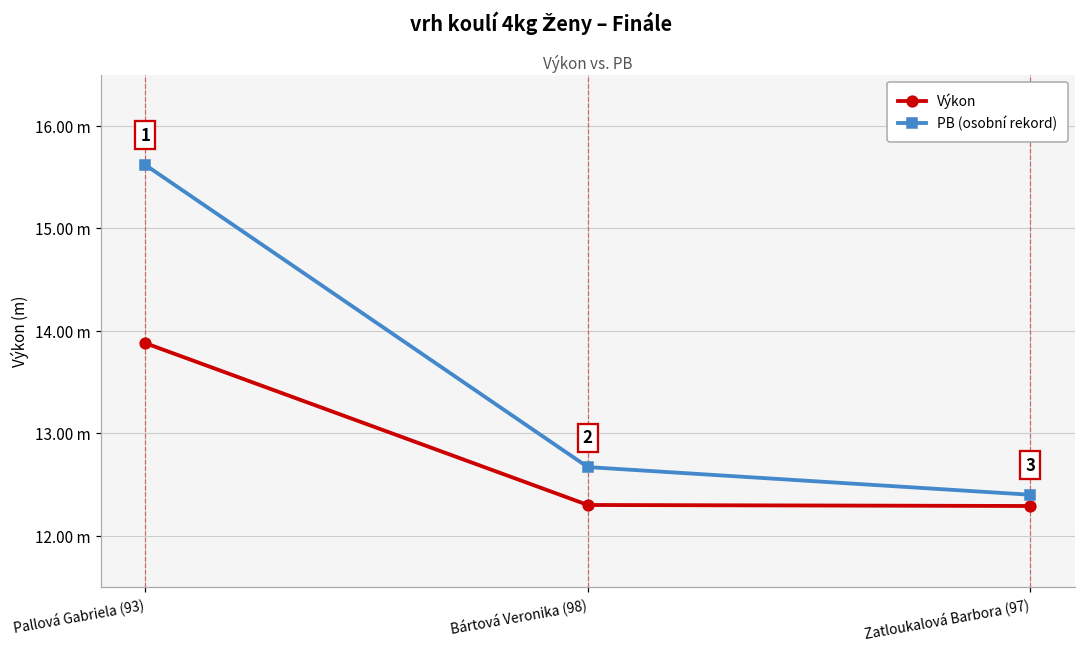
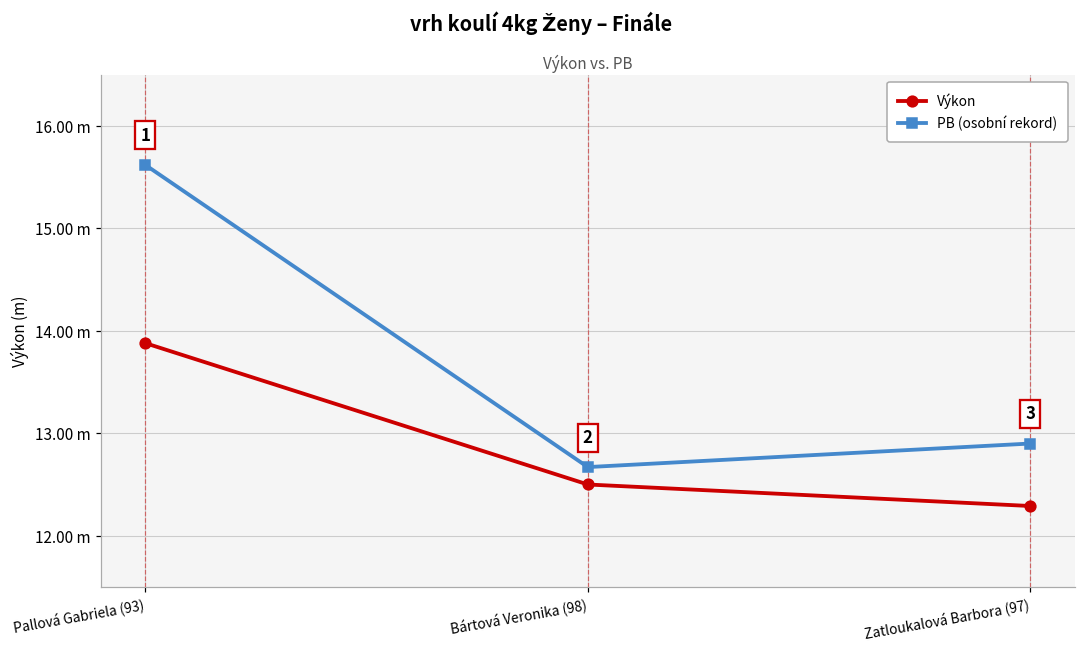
Výkon, Bártová Veronika (98): 12.3 m -> 12.5 m
PB (osobní rekord), Zatloukalová Barbora (97): 12.4 m -> 12.9 m
